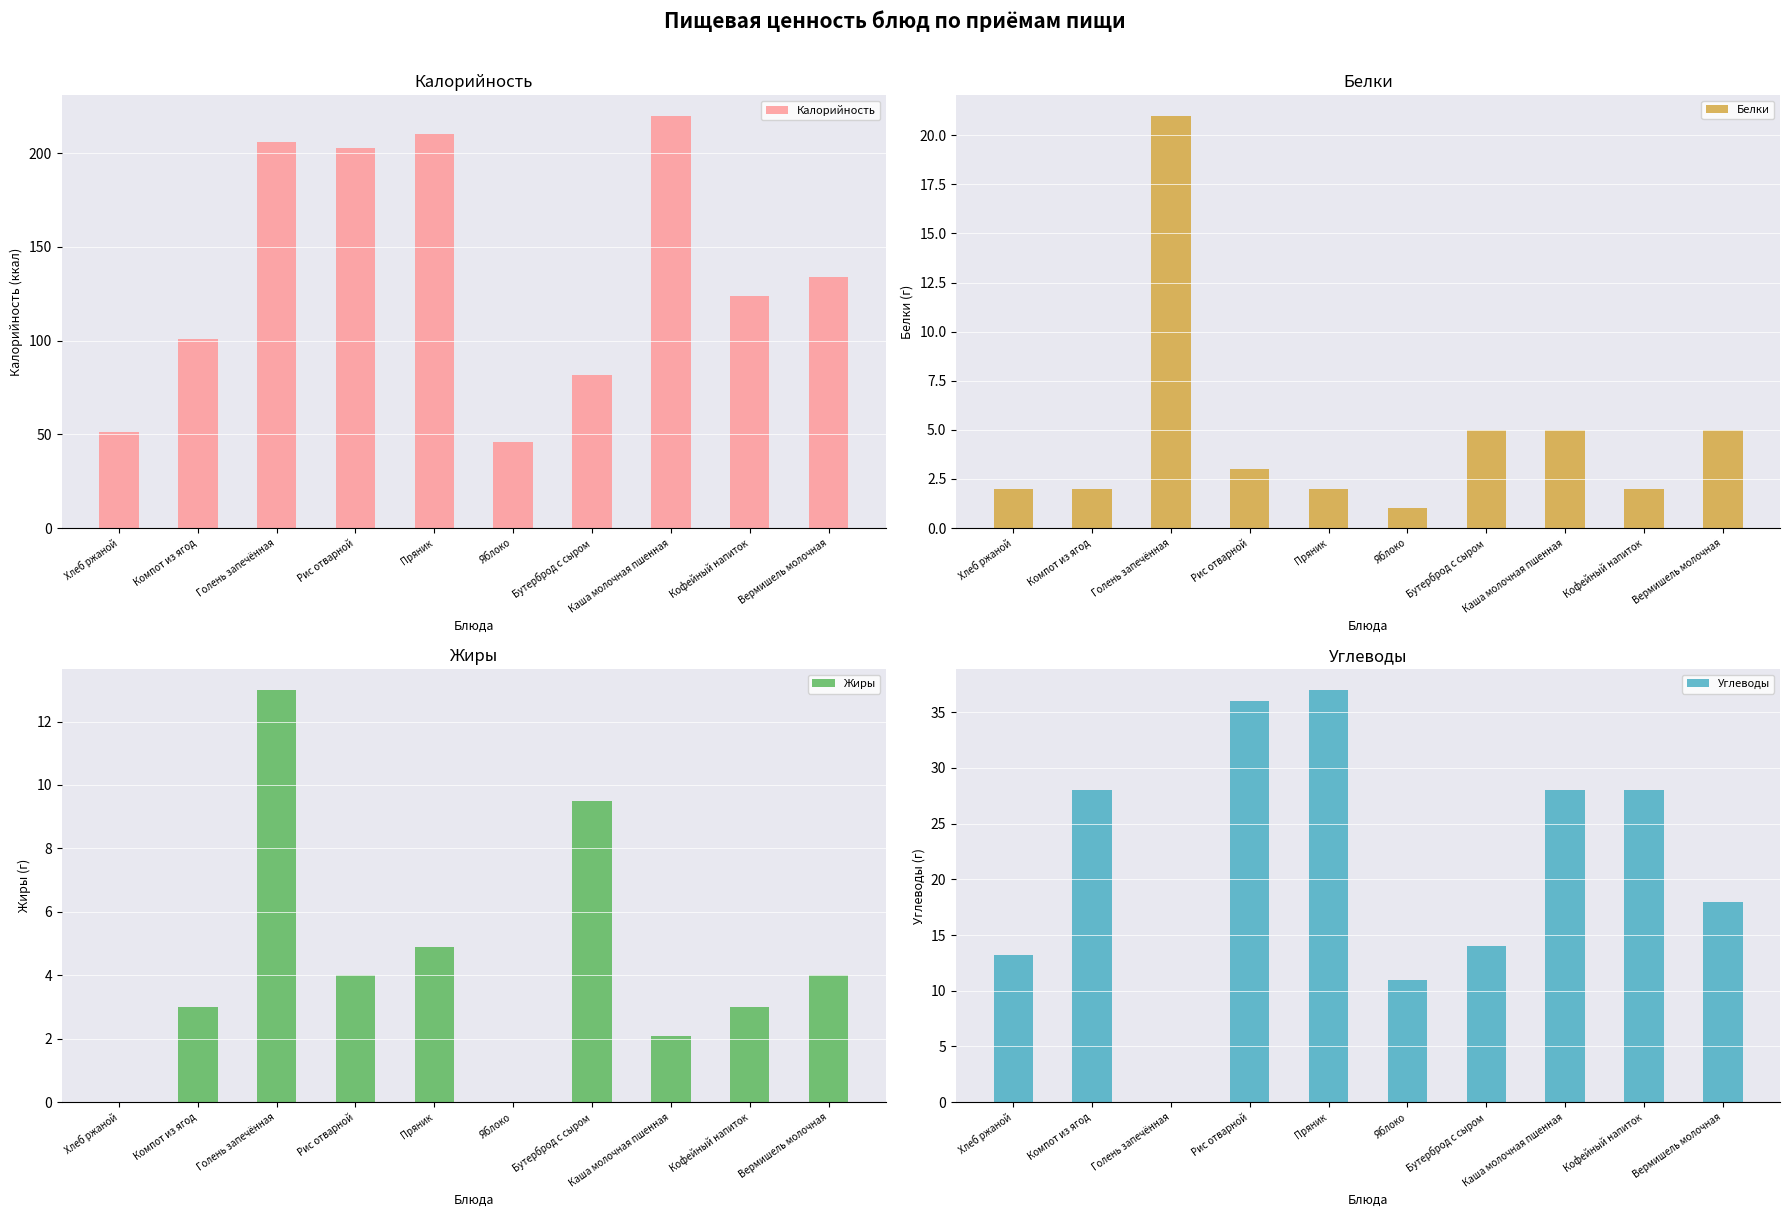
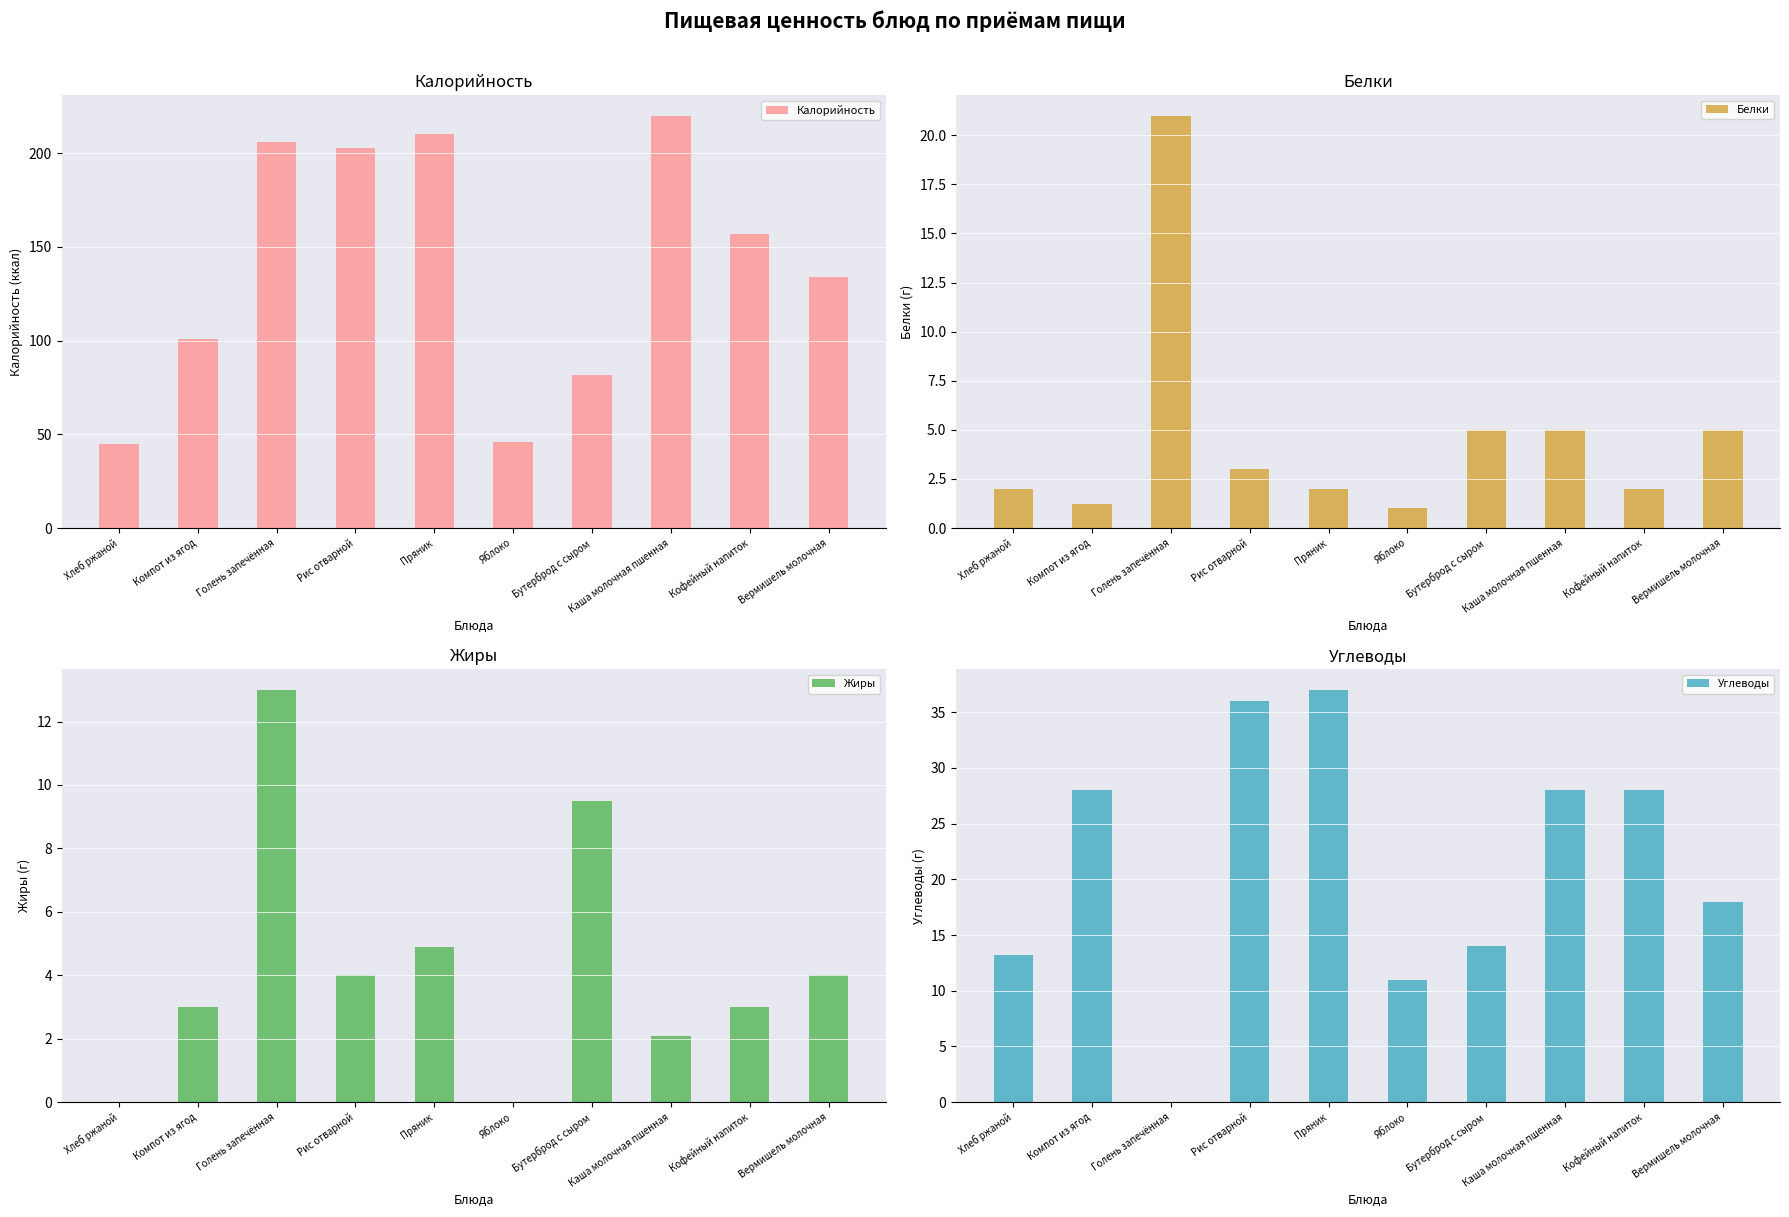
Калорийность, Хлеб ржаной: 51 -> 45
Калорийность, Кофейный напиток: 124 -> 157
Белки, Компот из ягод: 2.0 -> 1.2
